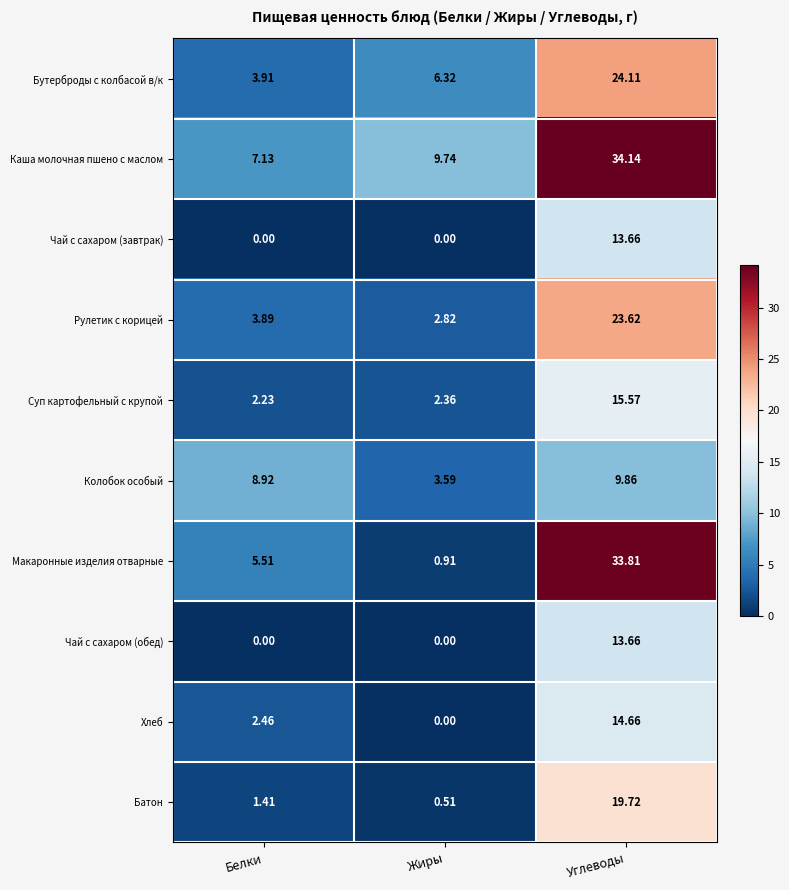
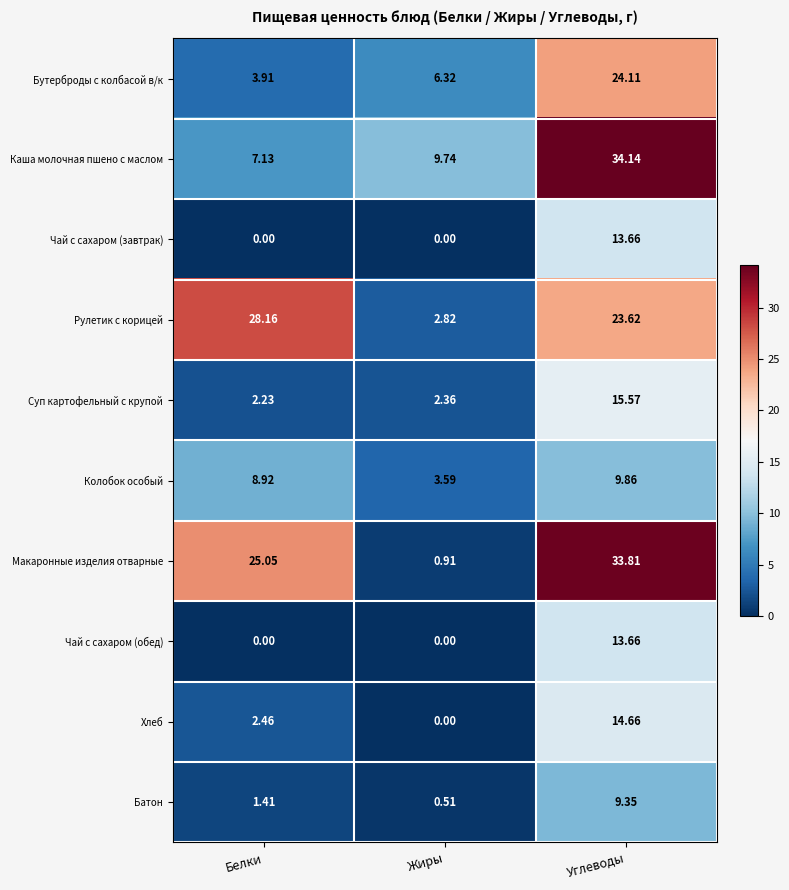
Рулетик с корицей, Белки: 3.89 -> 28.16
Макаронные изделия отварные, Белки: 5.51 -> 25.05
Батон, Углеводы: 19.72 -> 9.35
